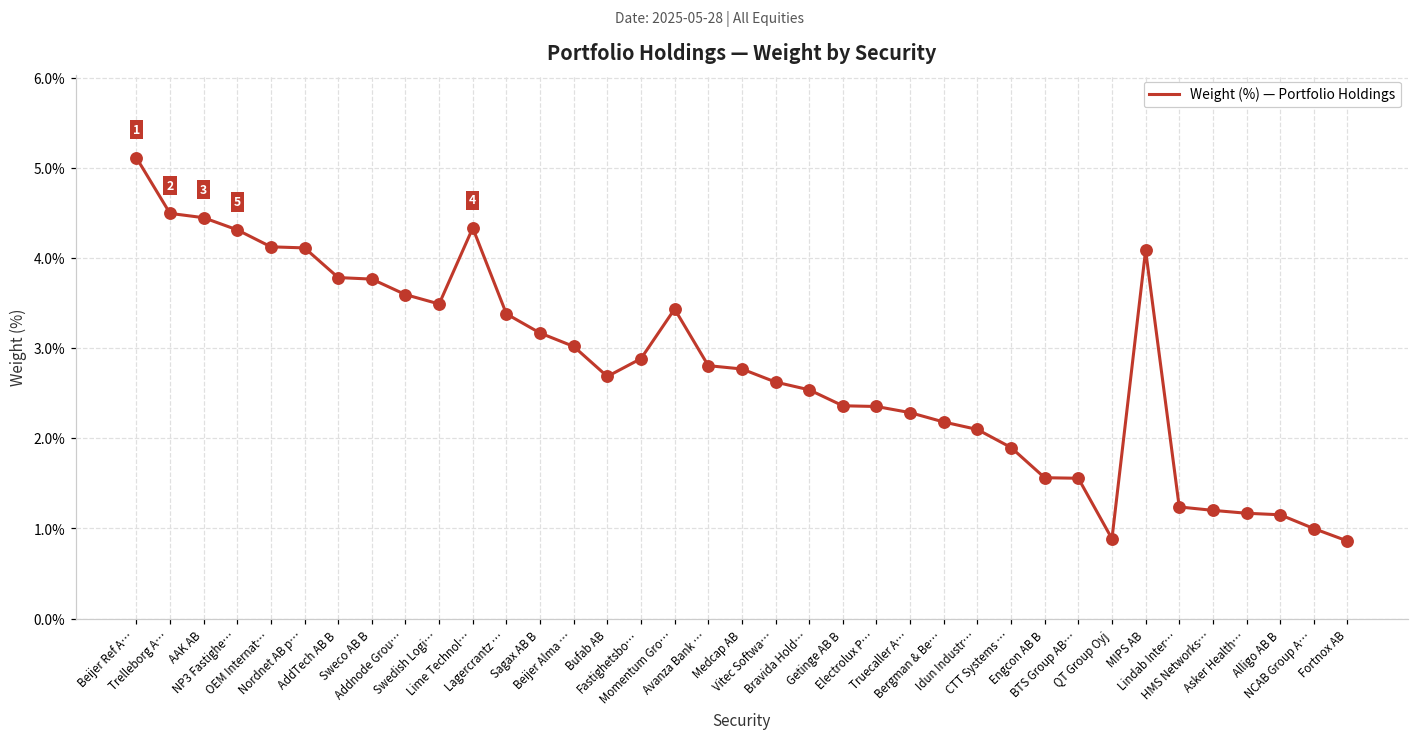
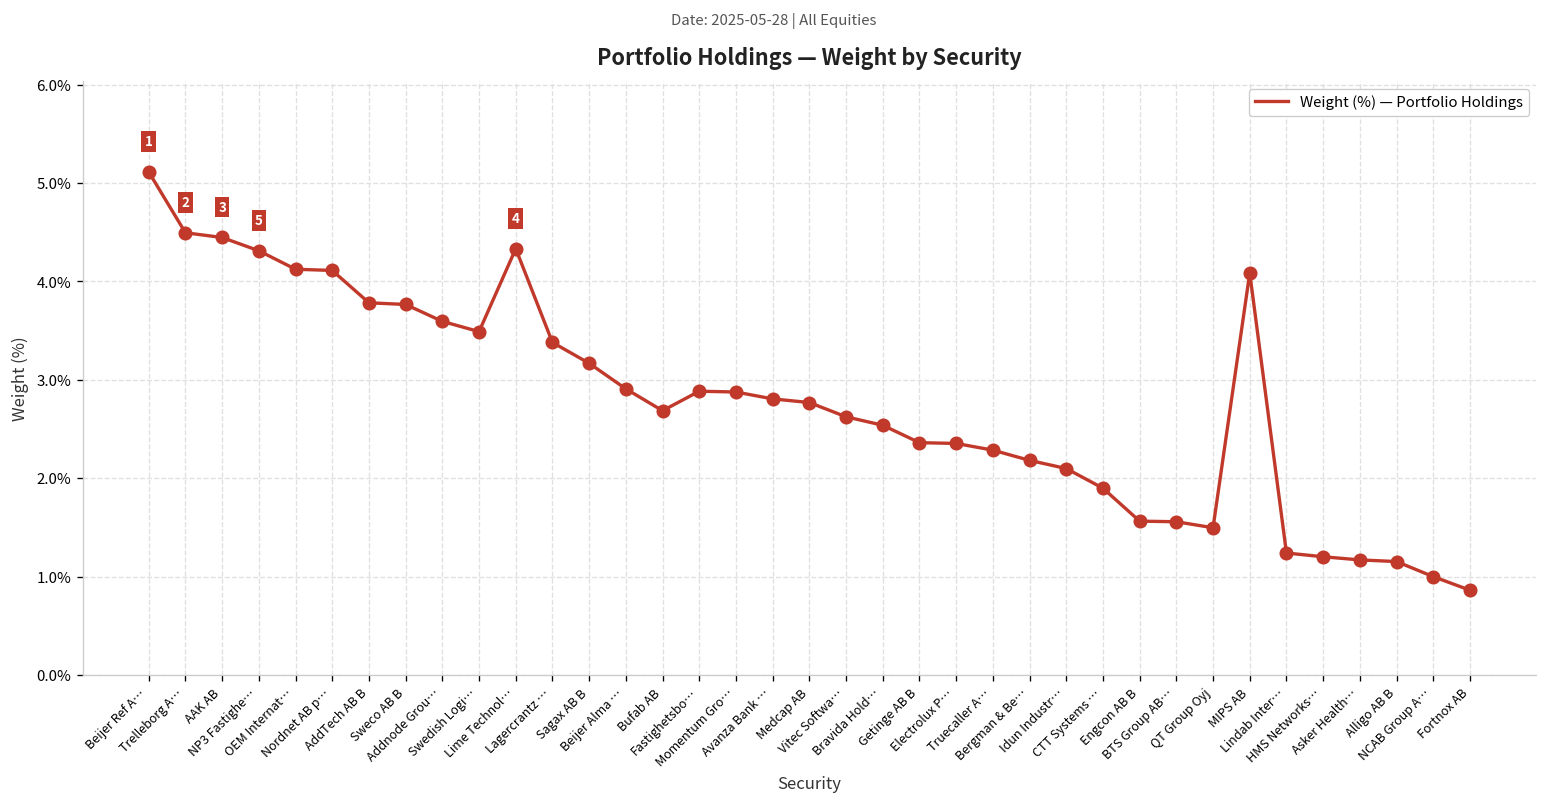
Beijer Alma …: 3.0% -> 2.9%
Momentum Gro…: 3.4% -> 2.9%
QT Group Oyj: 0.9% -> 1.5%
